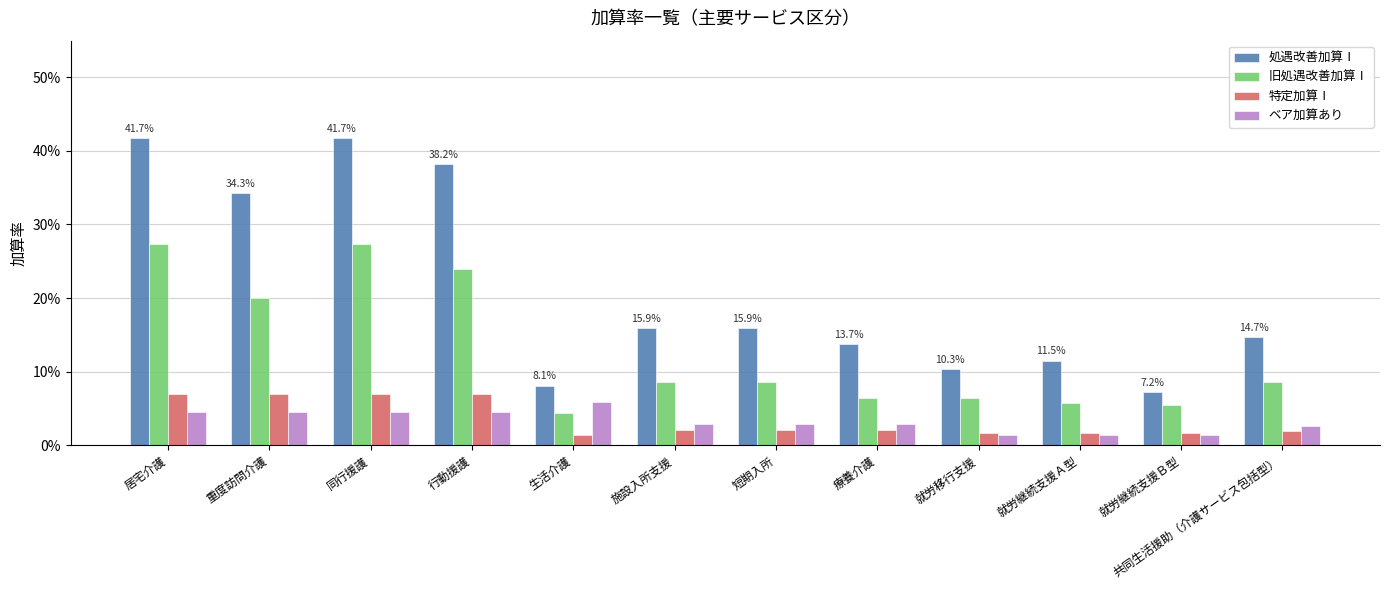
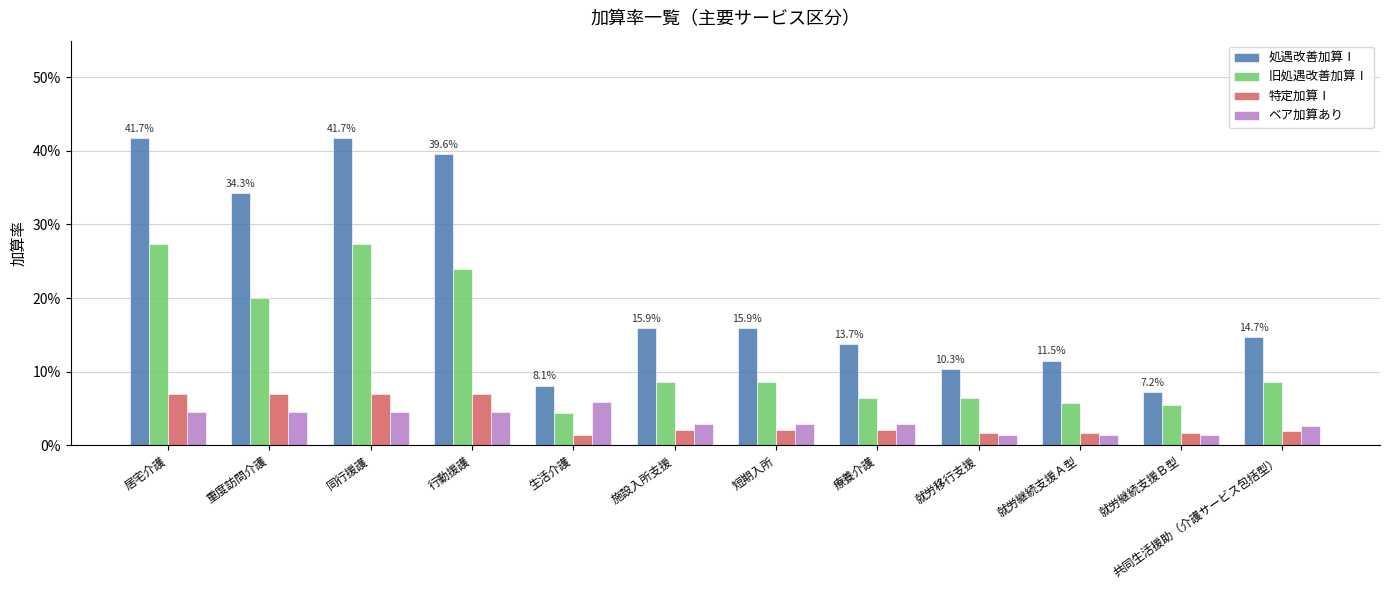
処遇改善加算Ⅰ, 行動援護: 38.2% -> 39.6%
